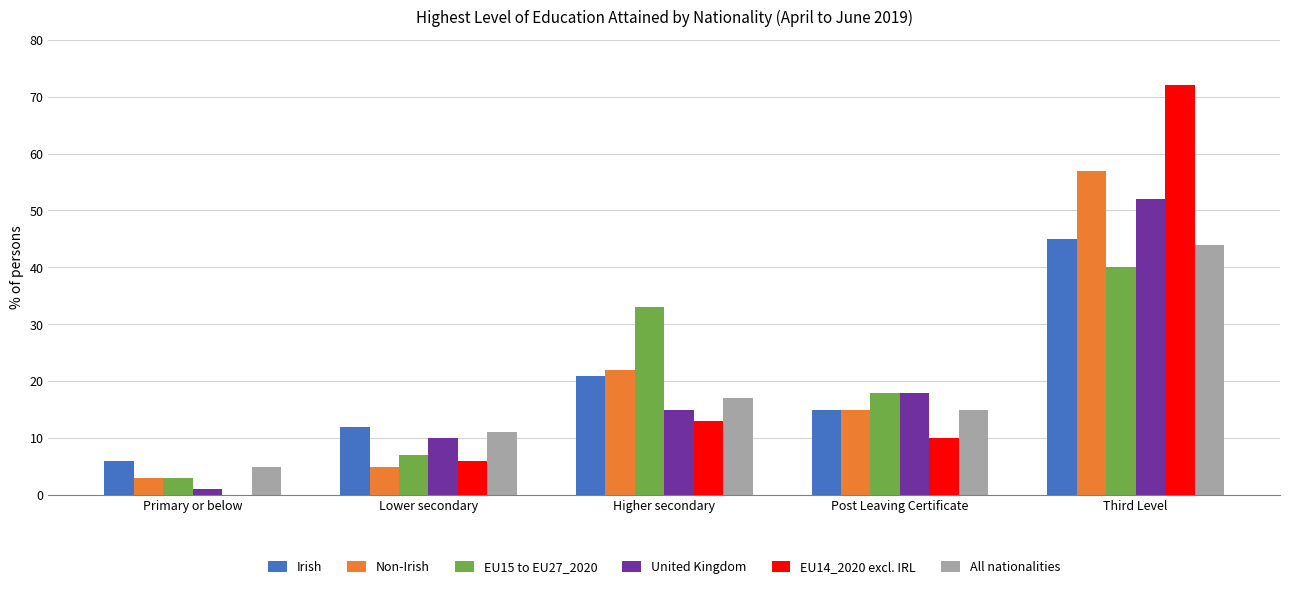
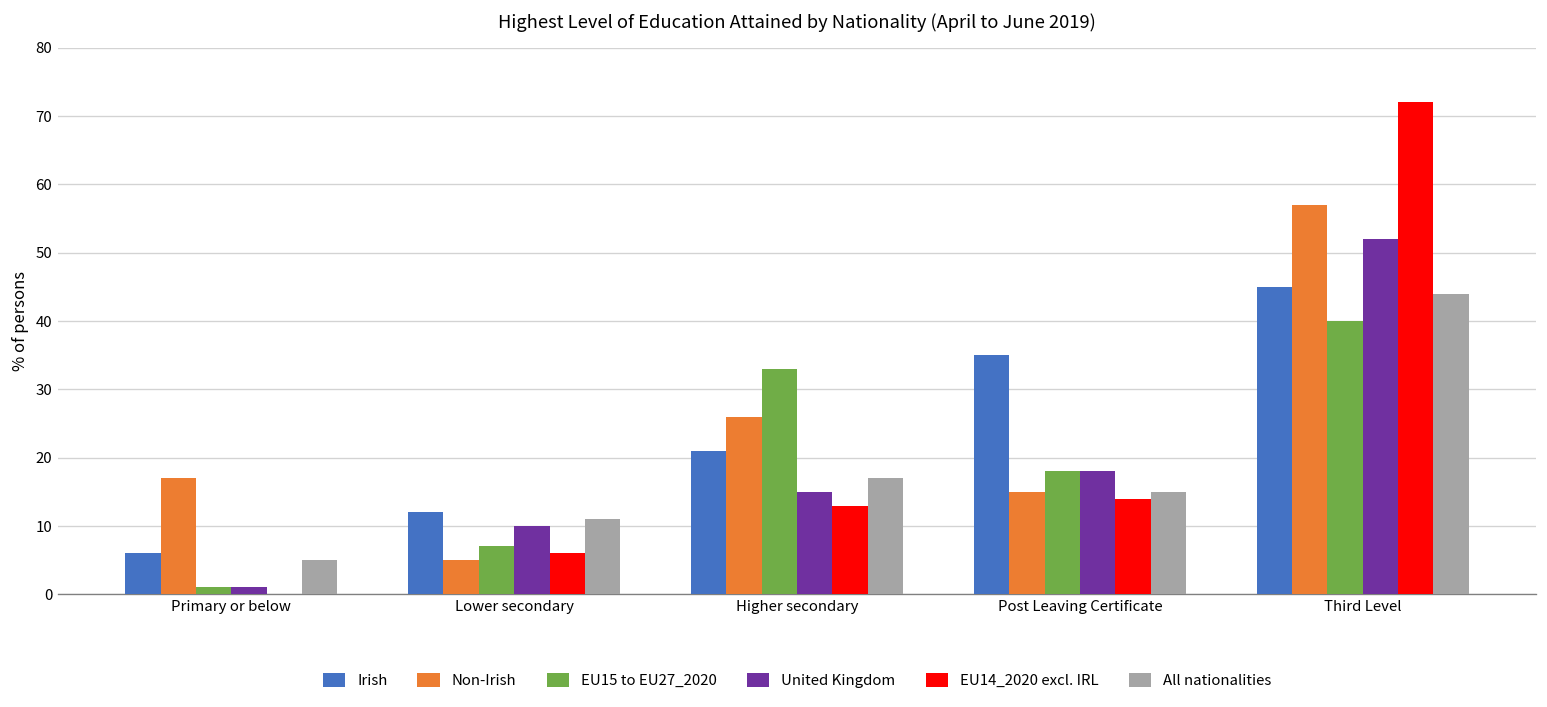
Non-Irish, Primary or below: 3 -> 17
EU15 to EU27_2020, Primary or below: 3 -> 1
Non-Irish, Higher secondary: 22 -> 26
Irish, Post Leaving Certificate: 15 -> 35
EU14_2020 excl. IRL, Post Leaving Certificate: 10 -> 14
